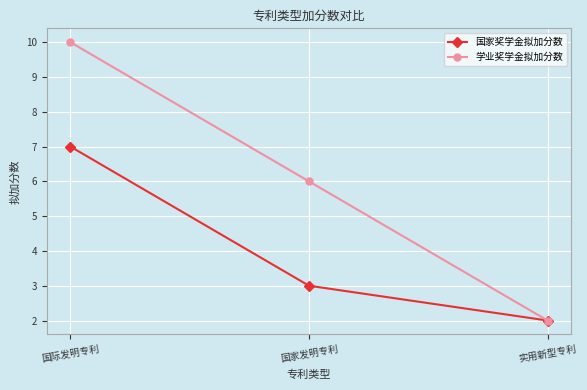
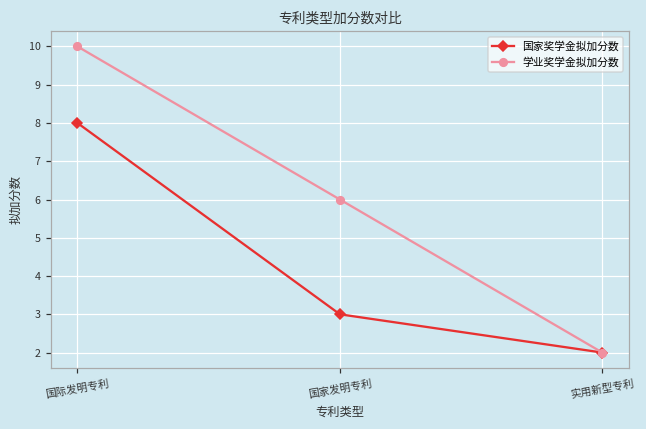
国家奖学金拟加分数, 国际发明专利: 7 -> 8
